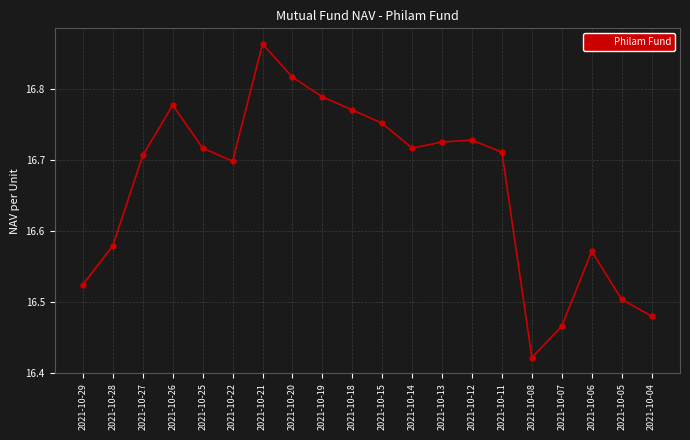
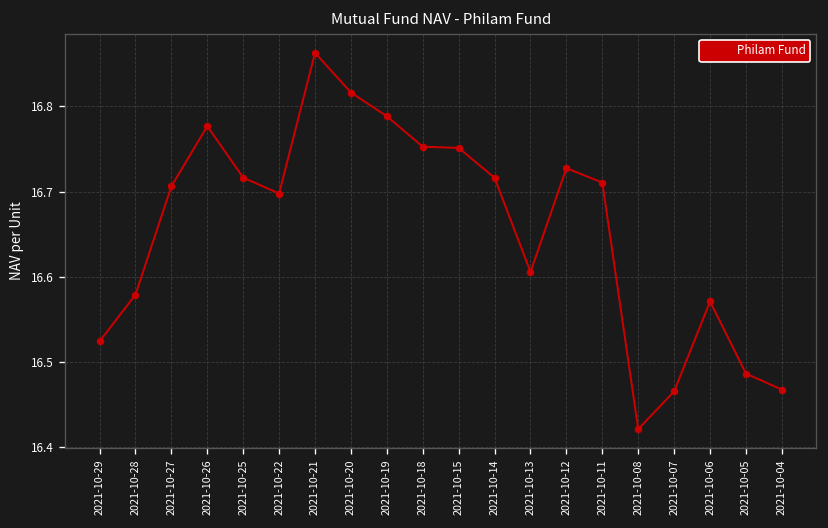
2021-10-18: 16.77 -> 16.75
2021-10-13: 16.72 -> 16.61
2021-10-05: 16.50 -> 16.49
2021-10-04: 16.48 -> 16.47
